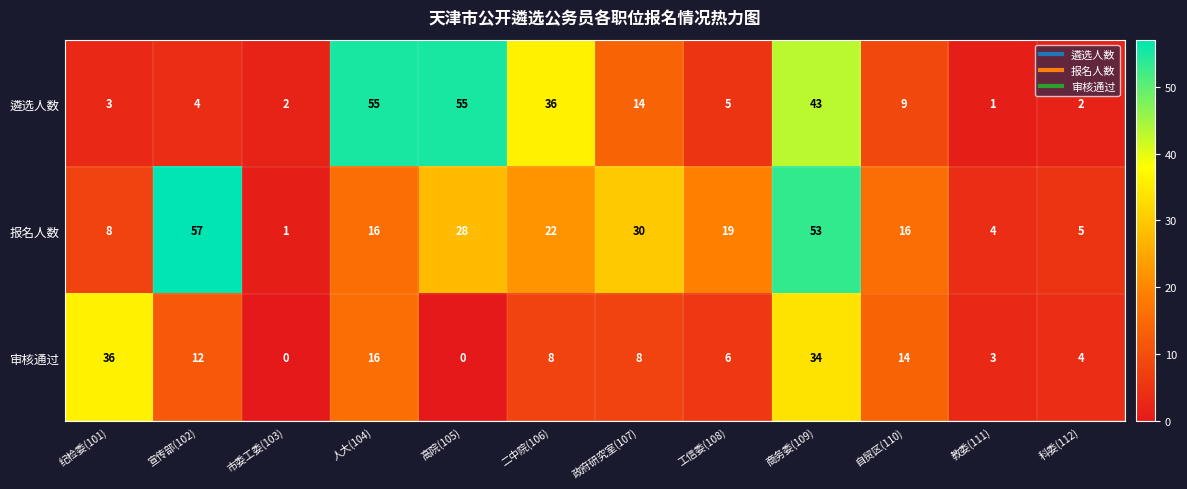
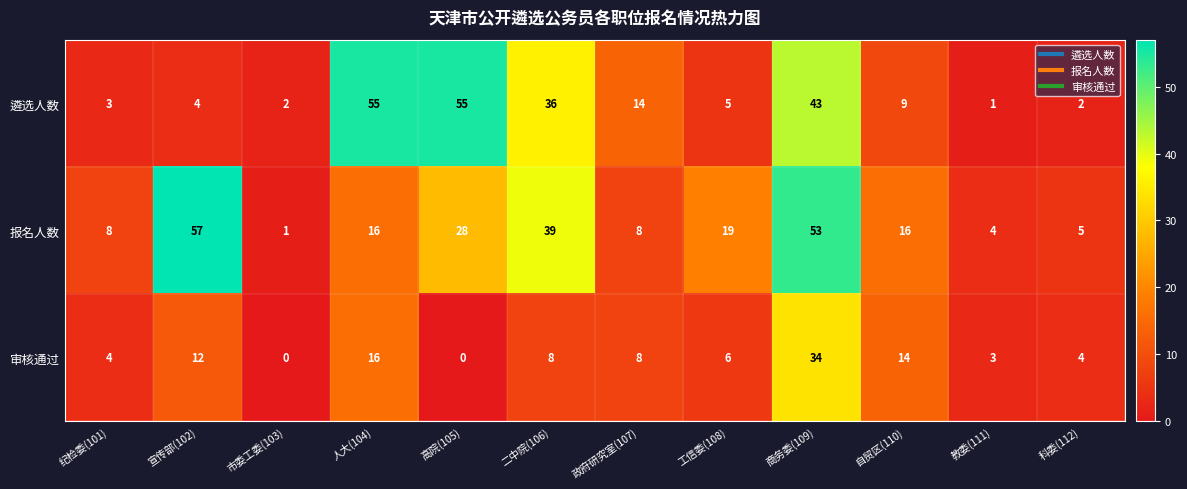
报名人数, 二中院(106): 22 -> 39
报名人数, 政府研究室(107): 30 -> 8
审核通过, 纪检委(101): 36 -> 4
